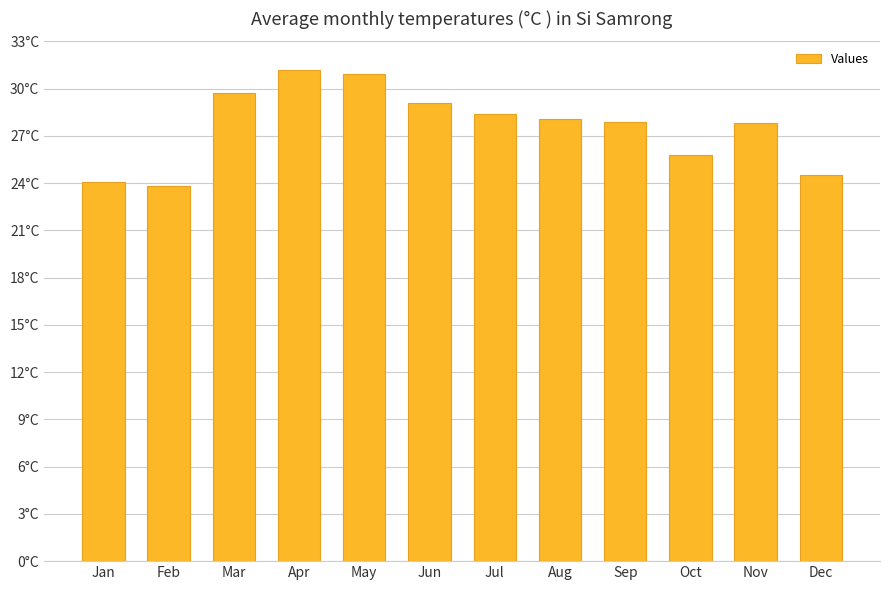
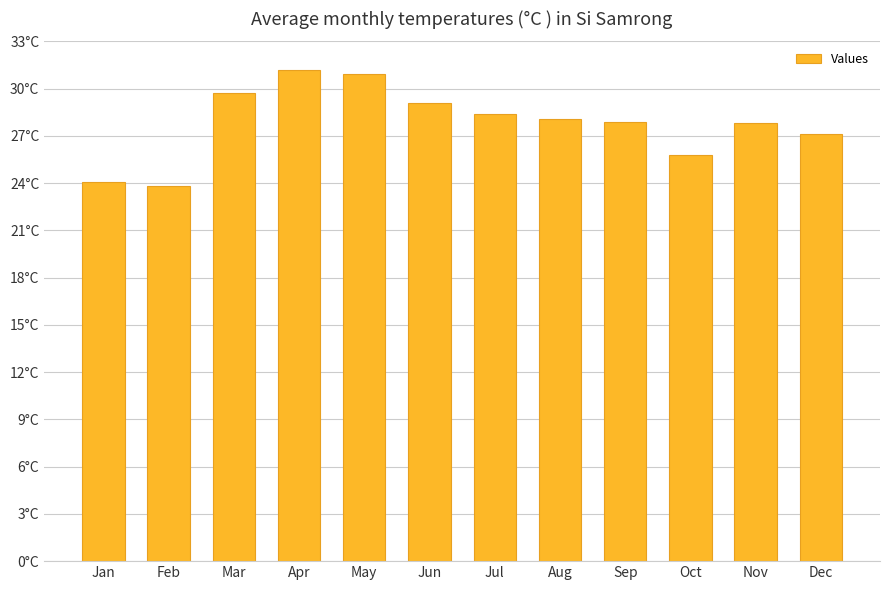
Dec: 24.5°C -> 27.1°C
